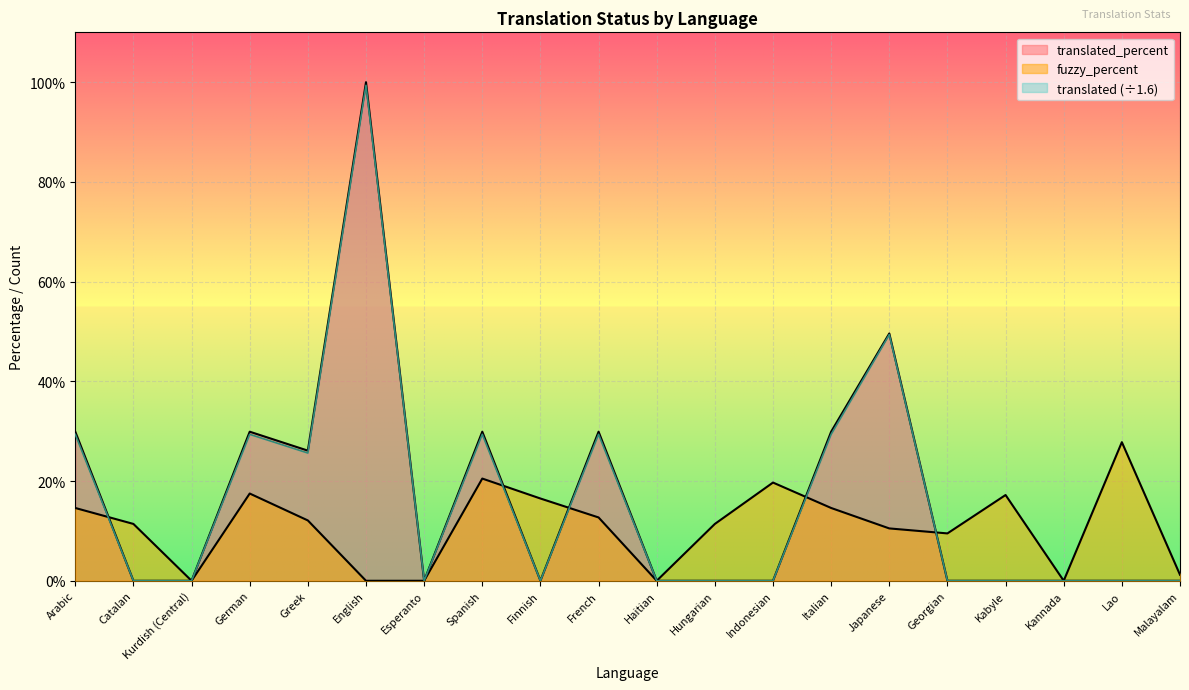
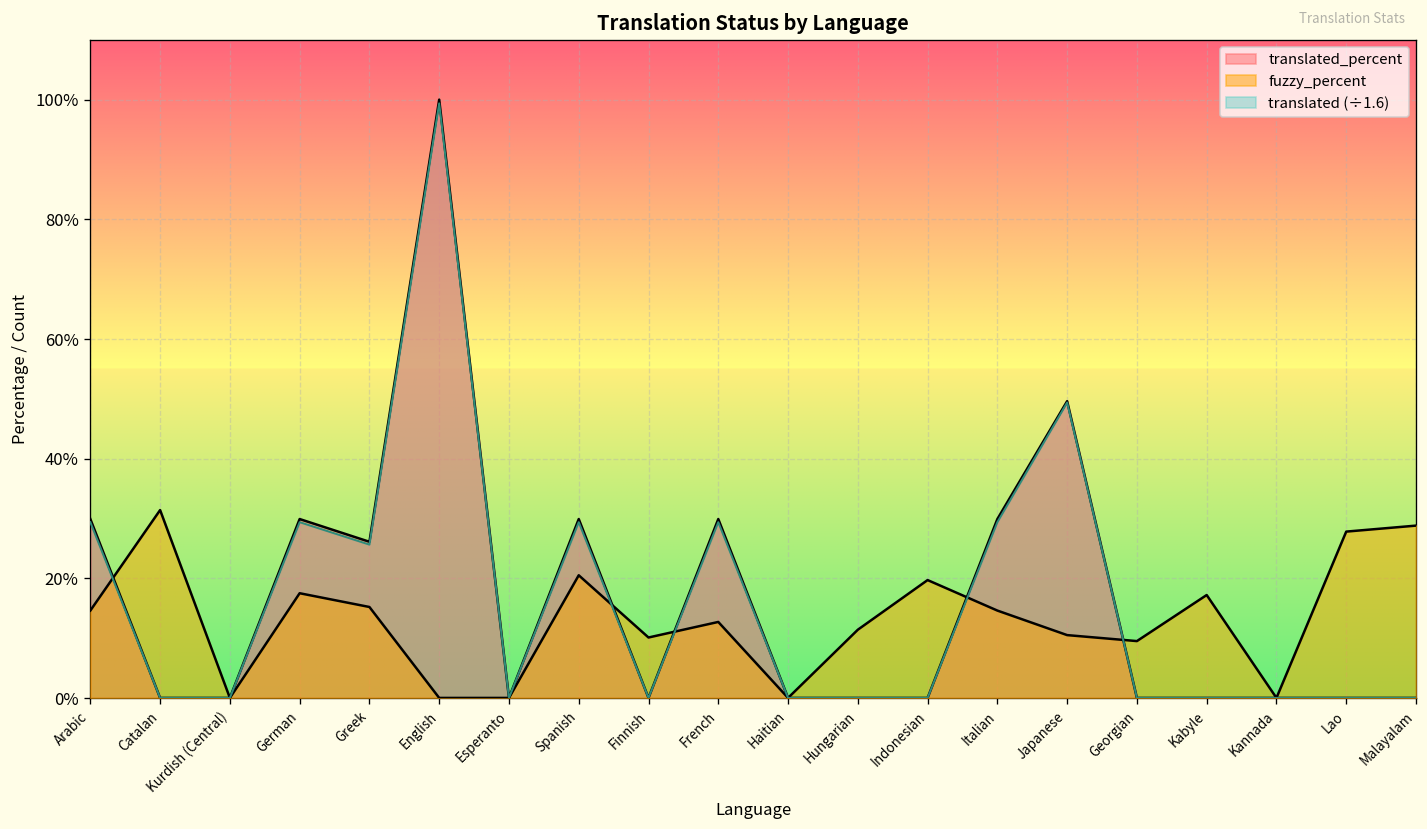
fuzzy_percent, Catalan: 11% -> 31%
fuzzy_percent, Greek: 12% -> 15%
fuzzy_percent, Finnish: 17% -> 10%
fuzzy_percent, Malayalam: 1% -> 29%
